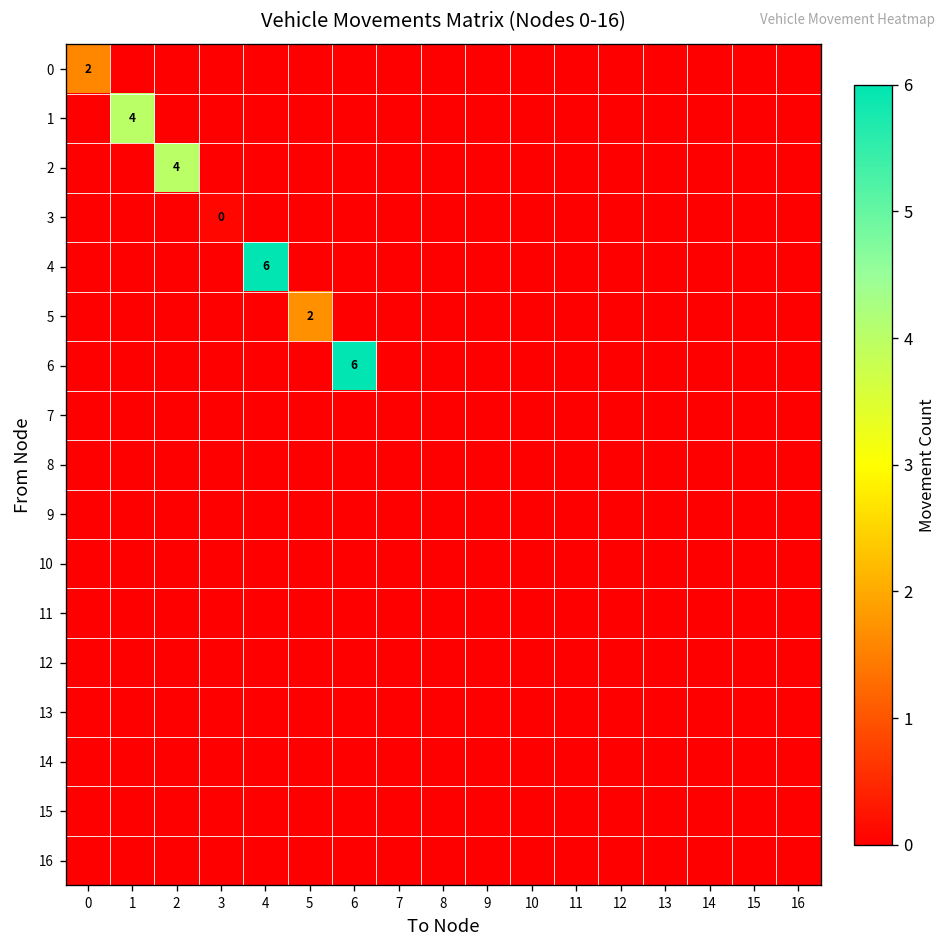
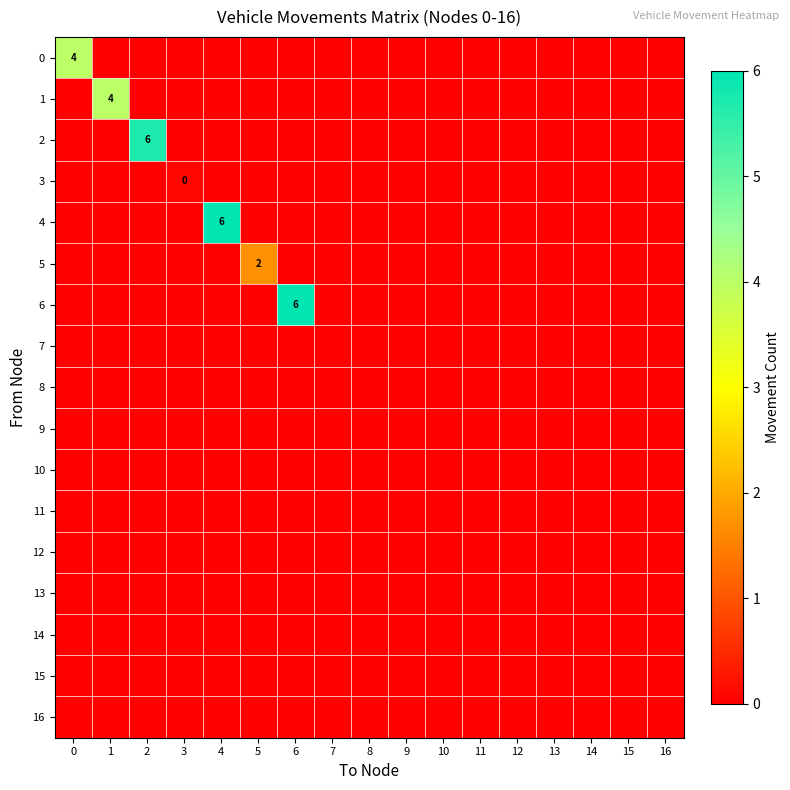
0, 0: 2 -> 4
2, 2: 4 -> 6
